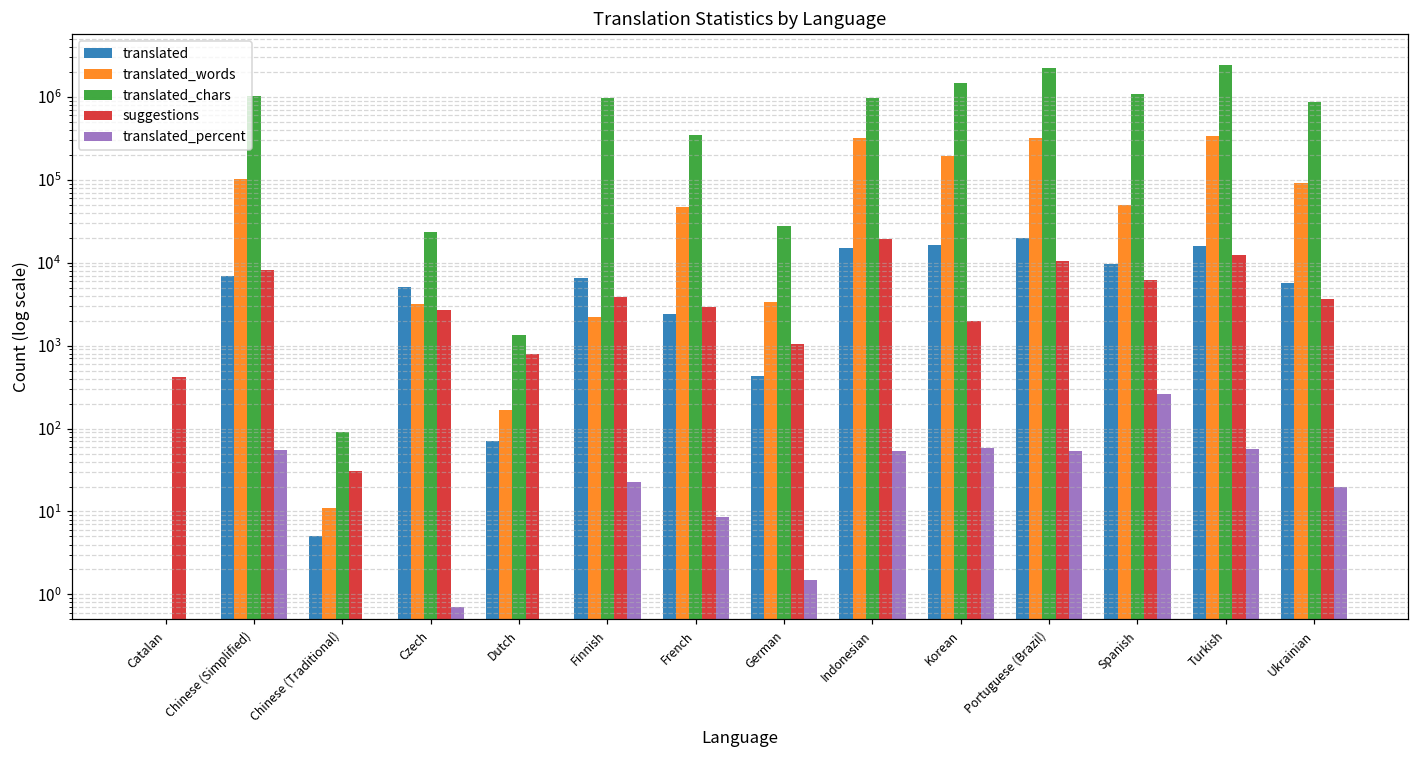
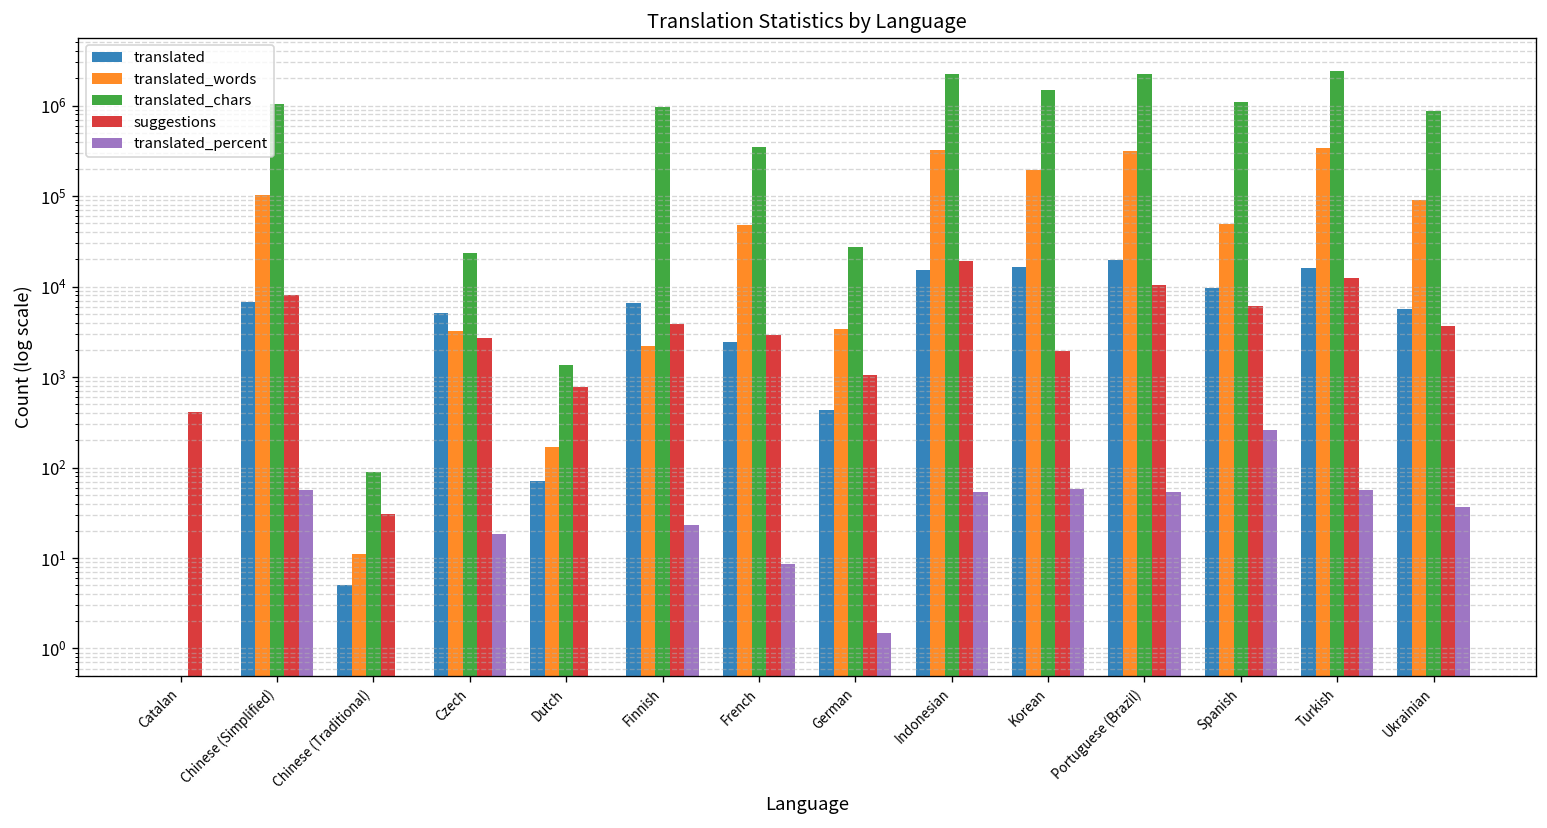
translated_percent, Czech: 0.7 -> 18
translated_chars, Indonesian: 1000000 -> 2300000
translated_percent, Ukrainian: 20 -> 40
